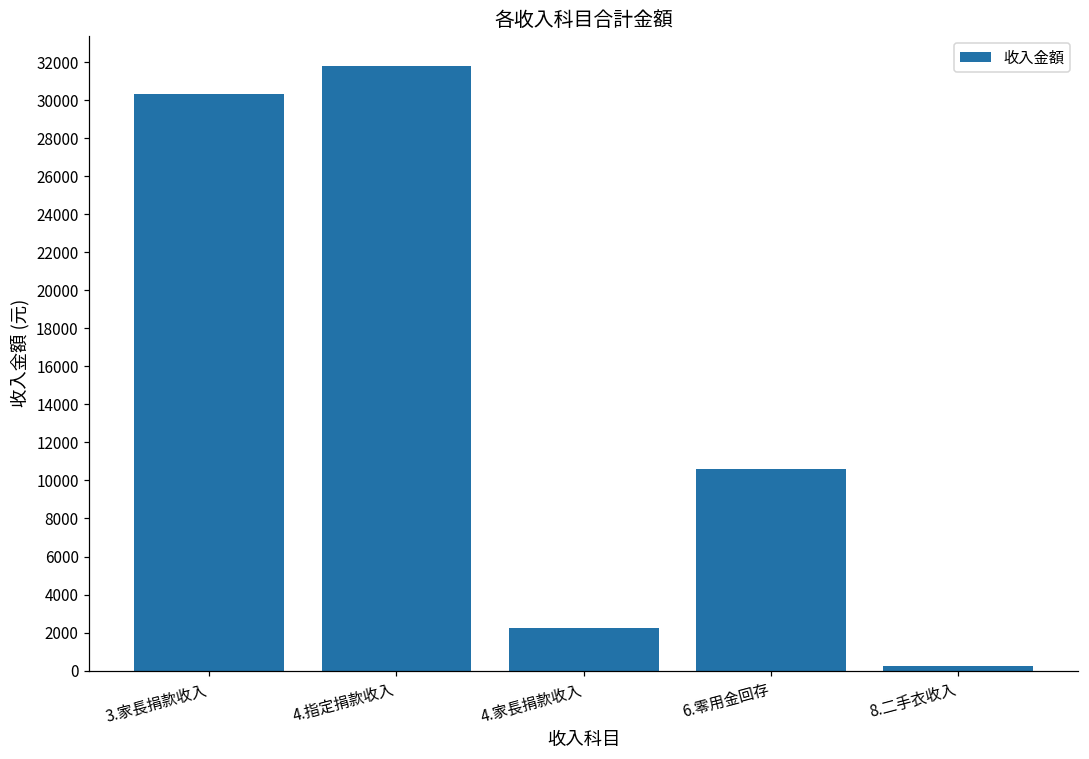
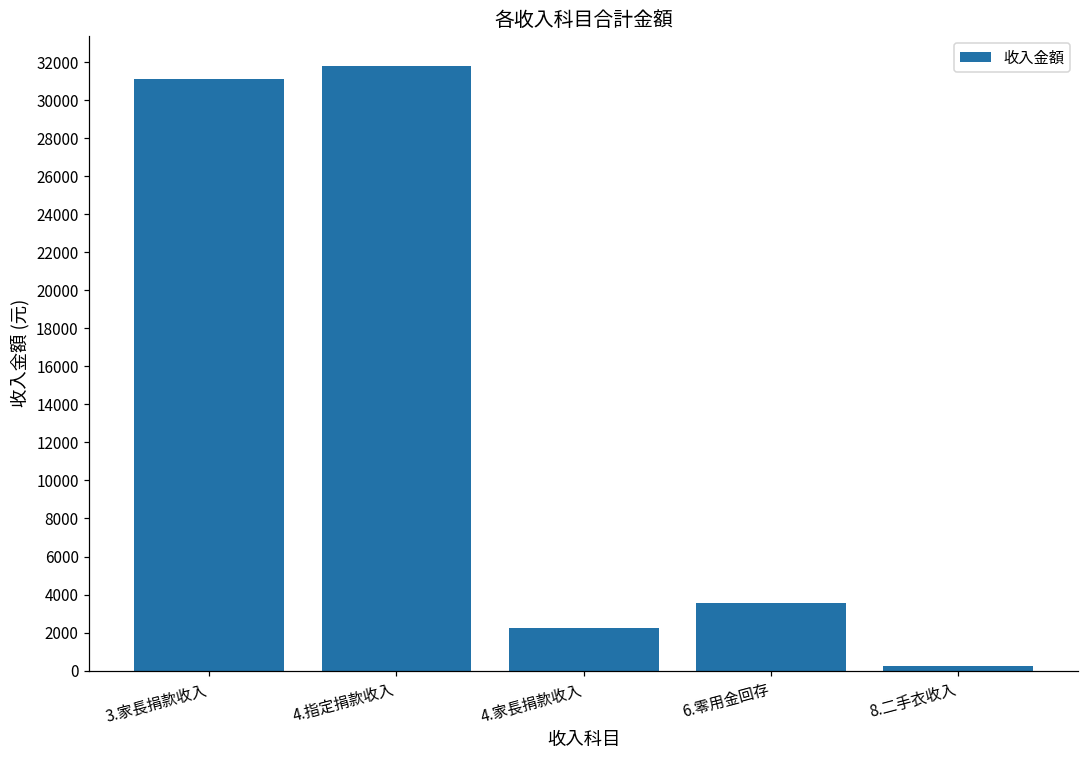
3.家長捐款收入: 30300 -> 31100
6.零用金回存: 10600 -> 3600
